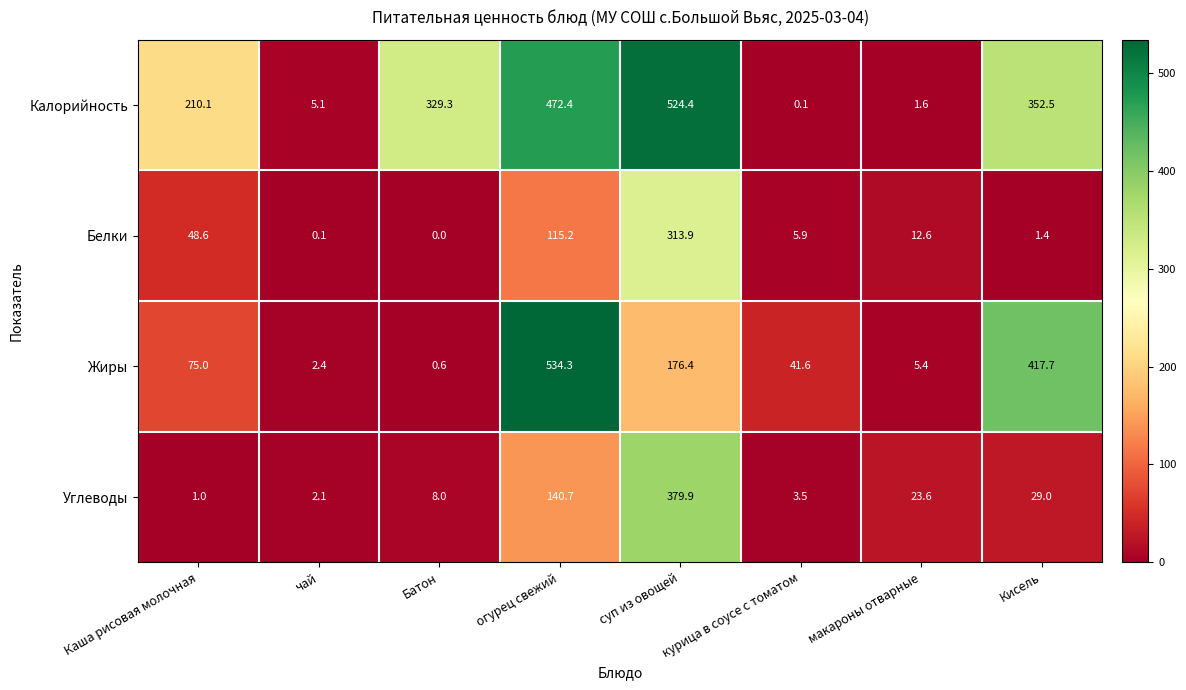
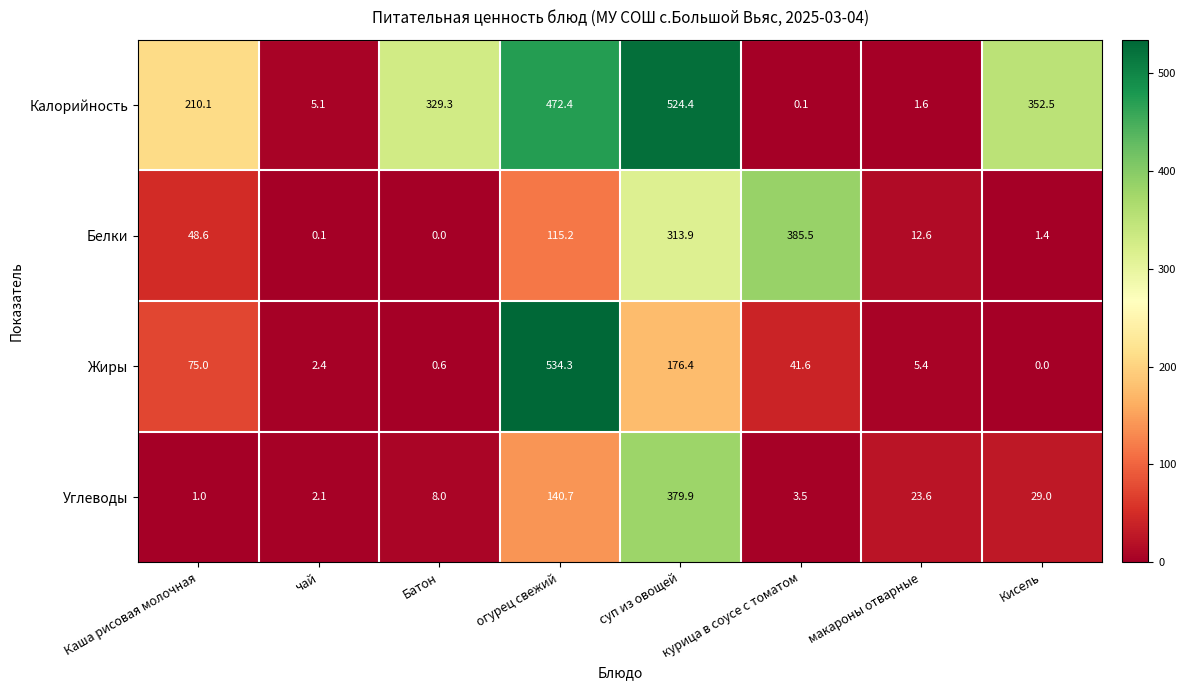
Белки, курица в соусе с томатом: 5.9 -> 385.5
Жиры, Кисель: 417.7 -> 0.0
